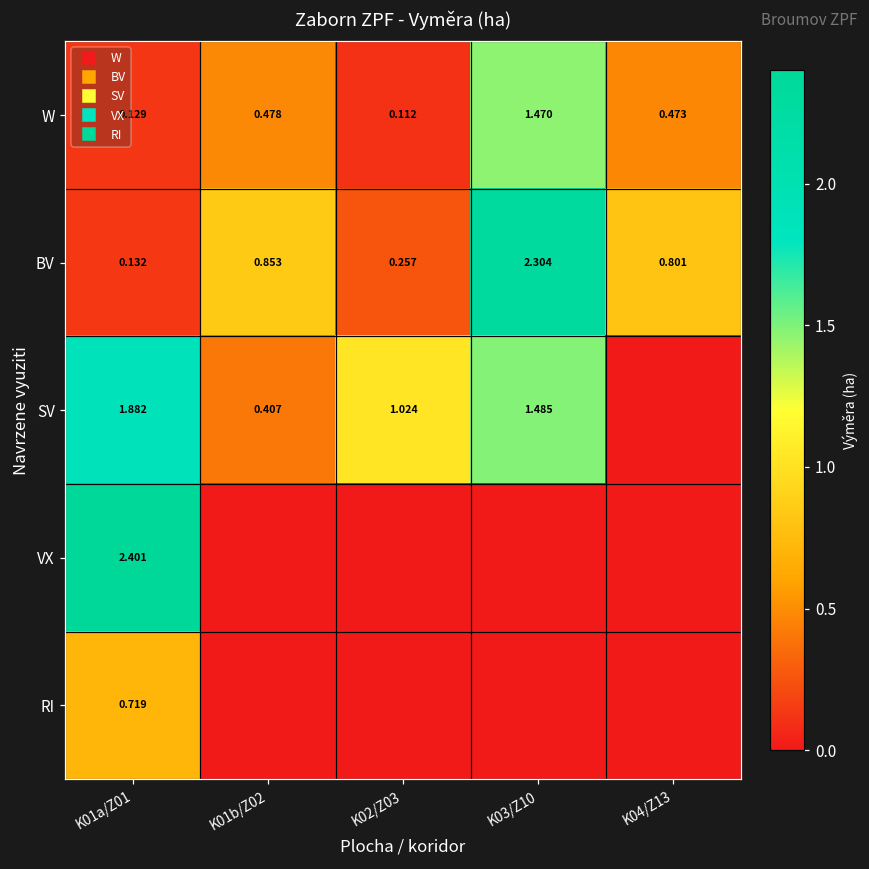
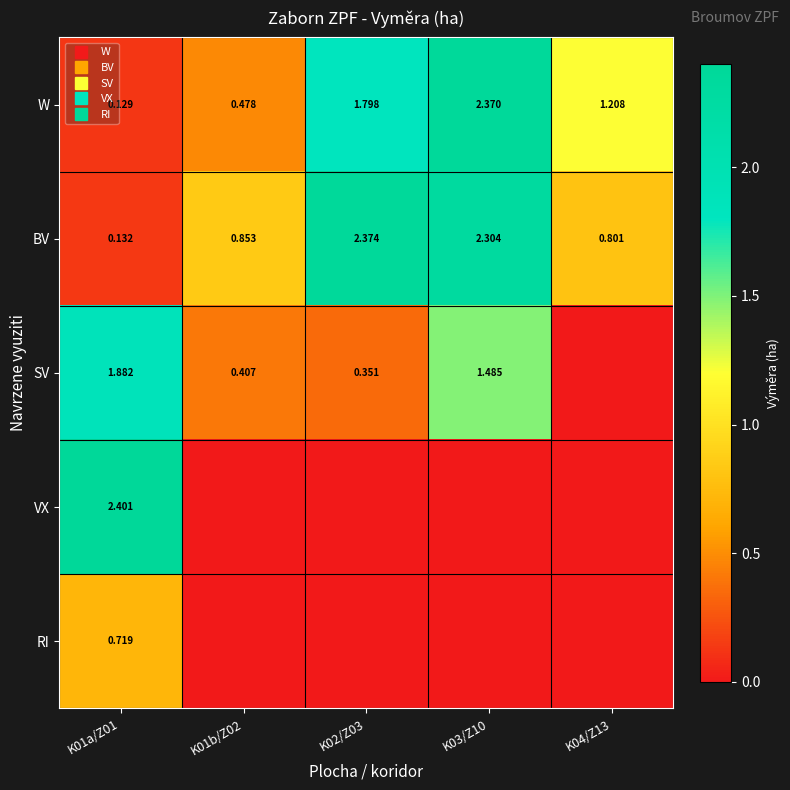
W, K02/Z03: 0.112 -> 1.798
W, K03/Z10: 1.470 -> 2.370
W, K04/Z13: 0.473 -> 1.208
BV, K02/Z03: 0.257 -> 2.374
SV, K02/Z03: 1.024 -> 0.351
